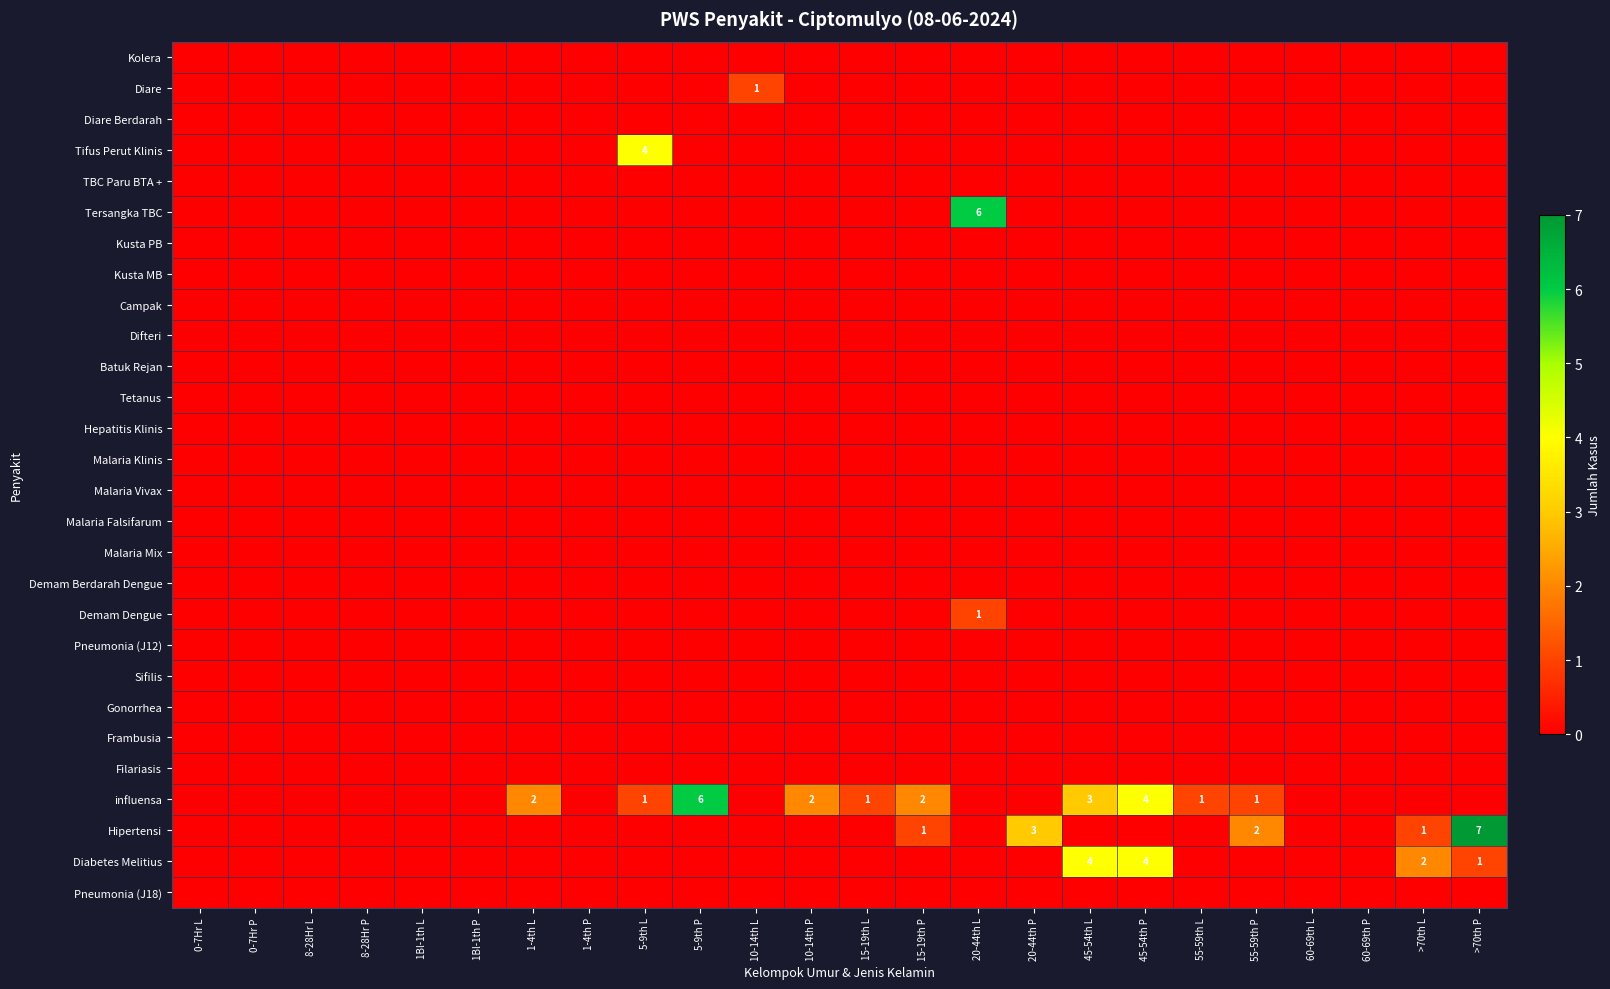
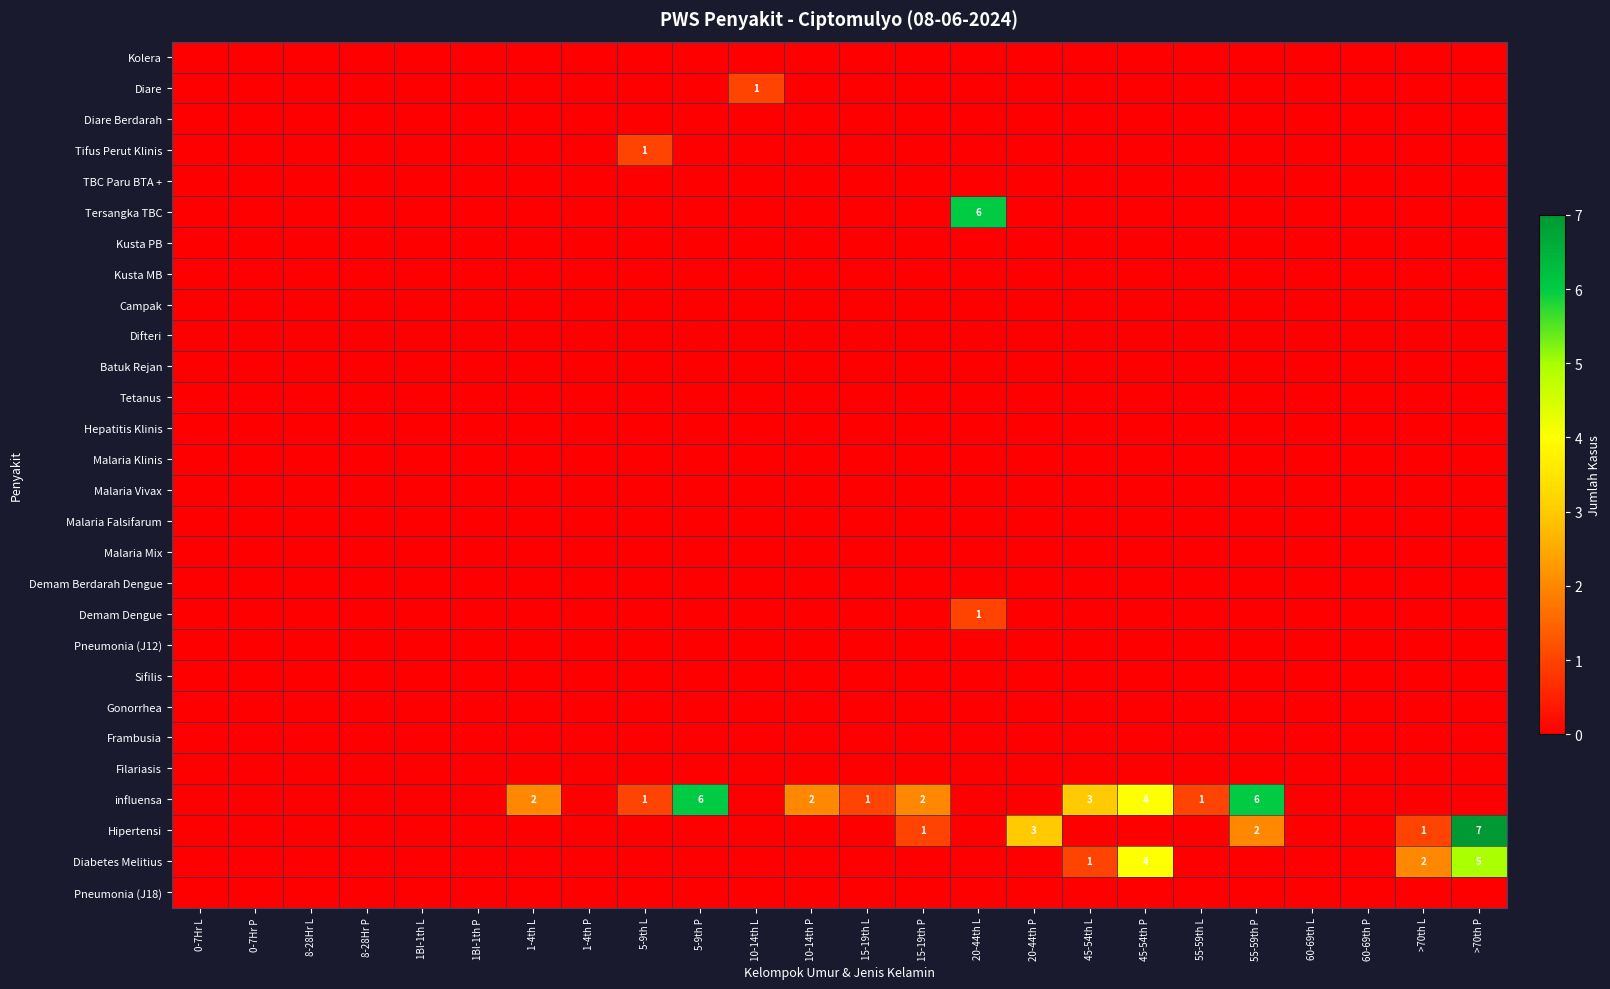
Tifus Perut Klinis, 5-9th L: 4 -> 1
influensa, 55-59th P: 1 -> 6
Diabetes Melitius, 45-54th L: 4 -> 1
Diabetes Melitius, >70th P: 1 -> 5
